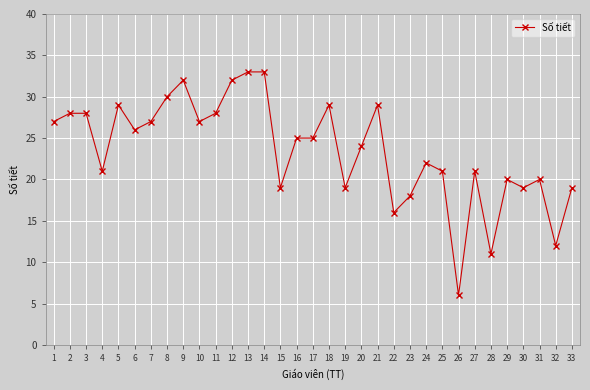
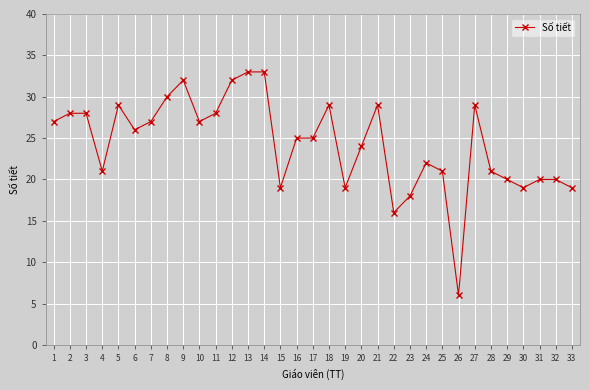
27: 21 -> 29
28: 11 -> 21
32: 12 -> 20
